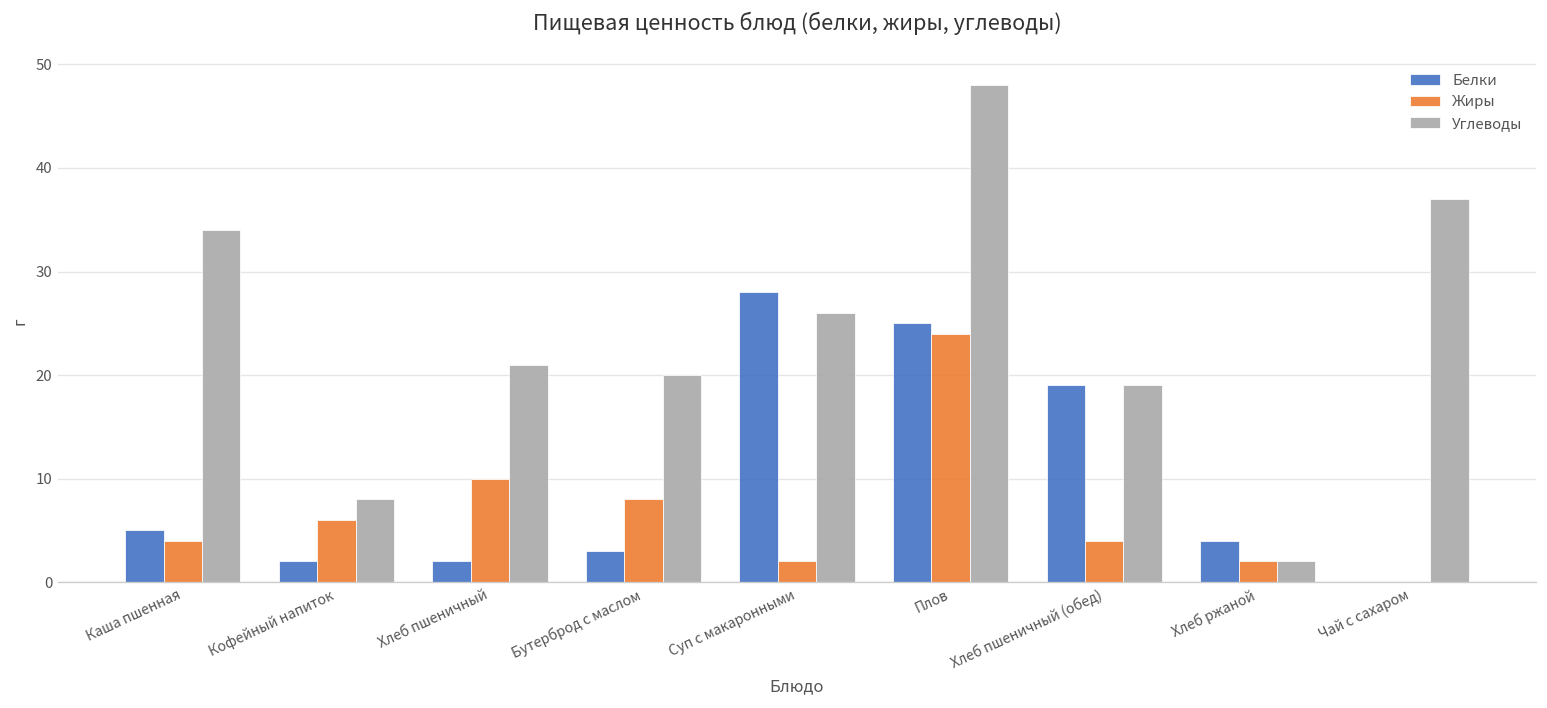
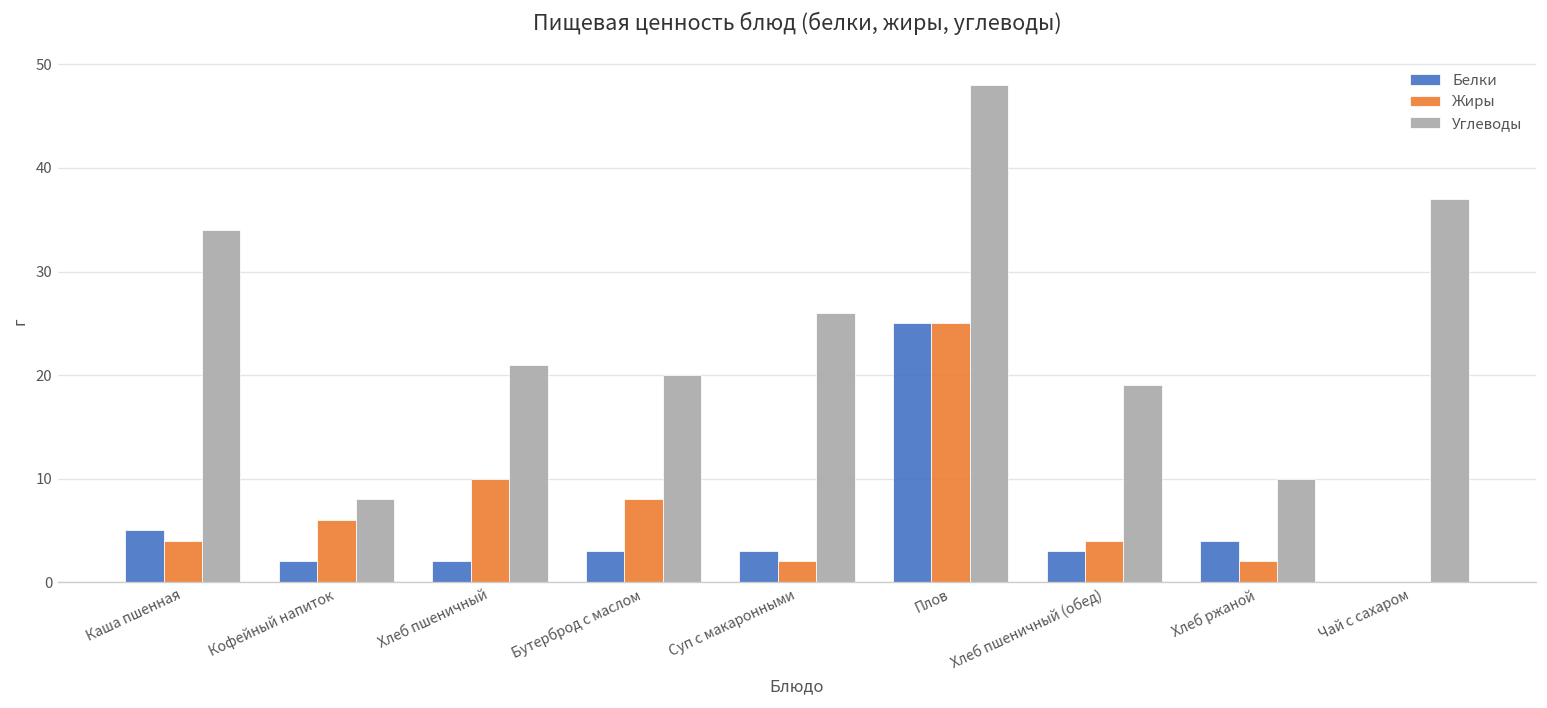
Белки, Суп с макаронными: 28 -> 3
Жиры, Плов: 24 -> 25
Белки, Хлеб пшеничный (обед): 19 -> 3
Углеводы, Хлеб ржаной: 2 -> 10
